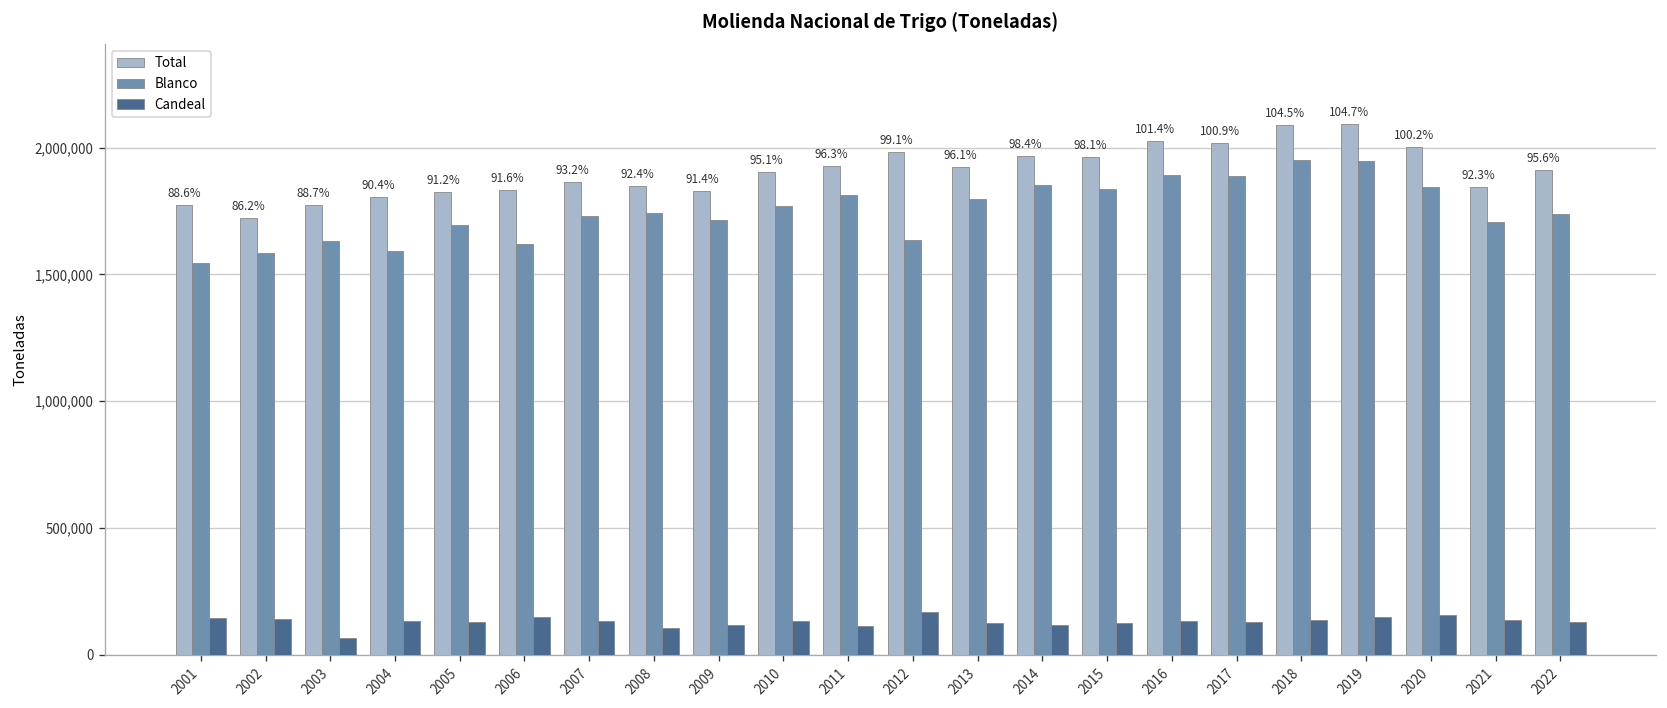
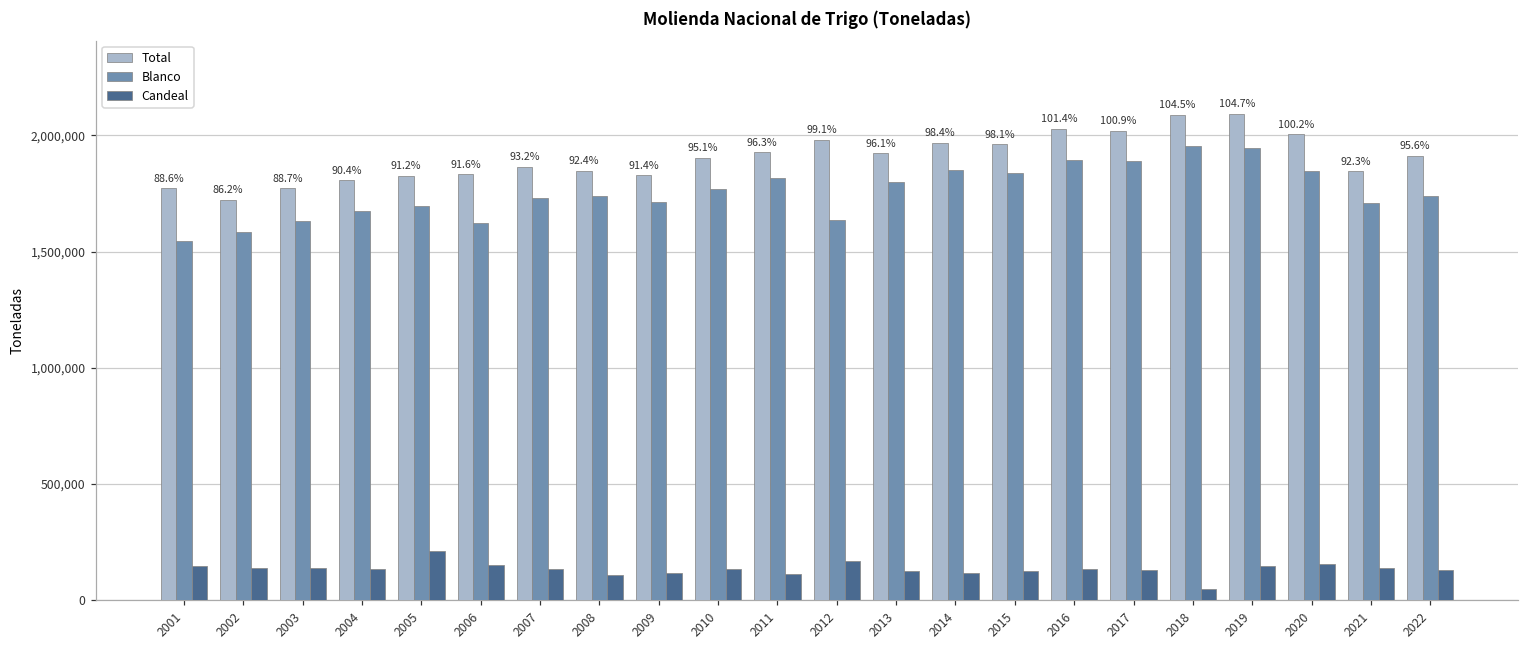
Candeal, 2003: 70,000 -> 140,000
Blanco, 2004: 1,590,000 -> 1,670,000
Candeal, 2005: 130,000 -> 210,000
Candeal, 2018: 140,000 -> 50,000
